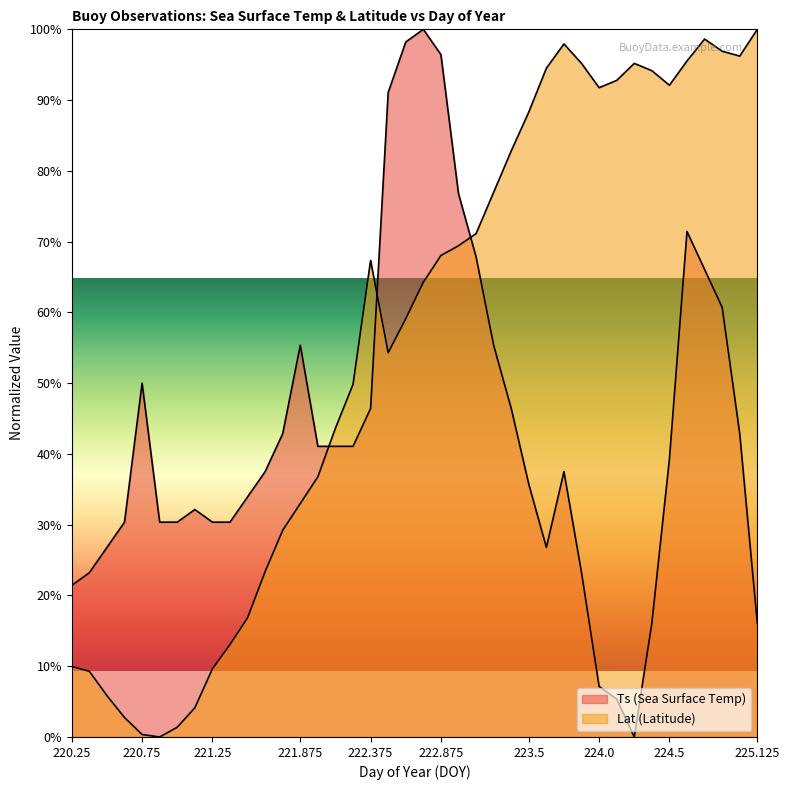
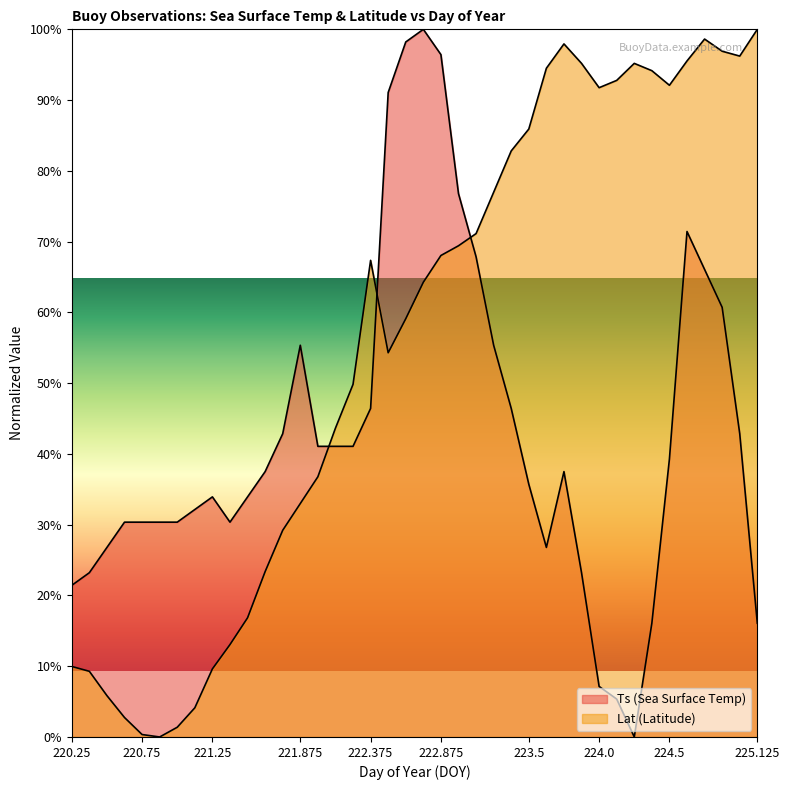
Ts (Sea Surface Temp), 220.75: 50% -> 30%
Ts (Sea Surface Temp), 221.25: 30% -> 34%
Lat (Latitude), 223.5: 88% -> 86%
